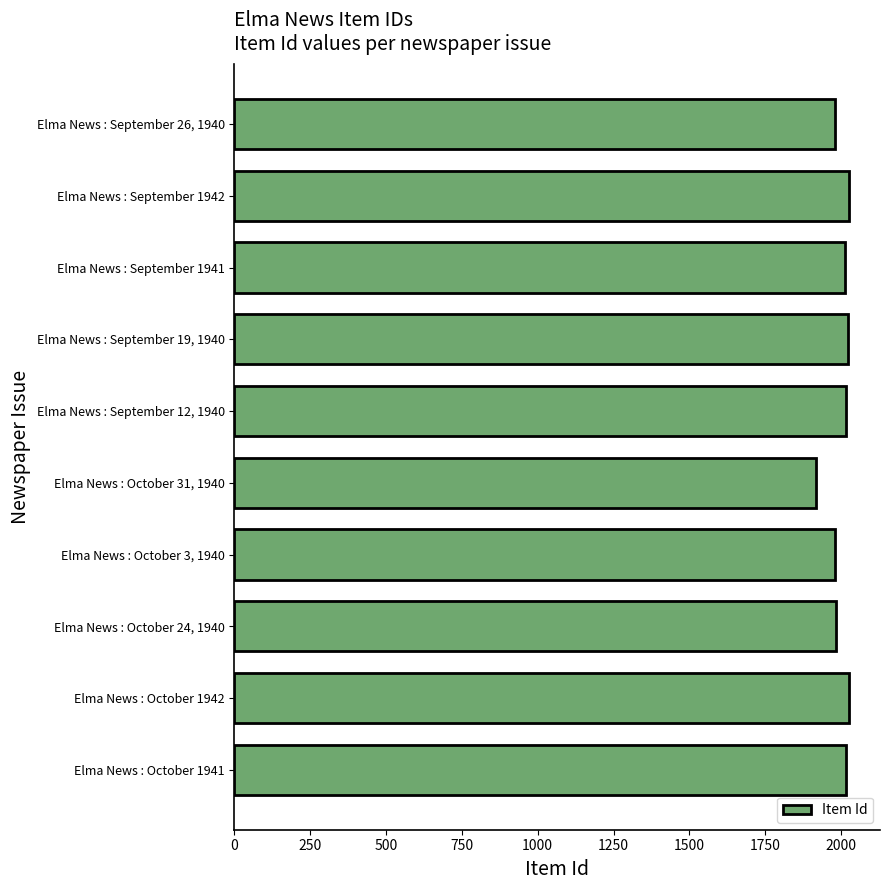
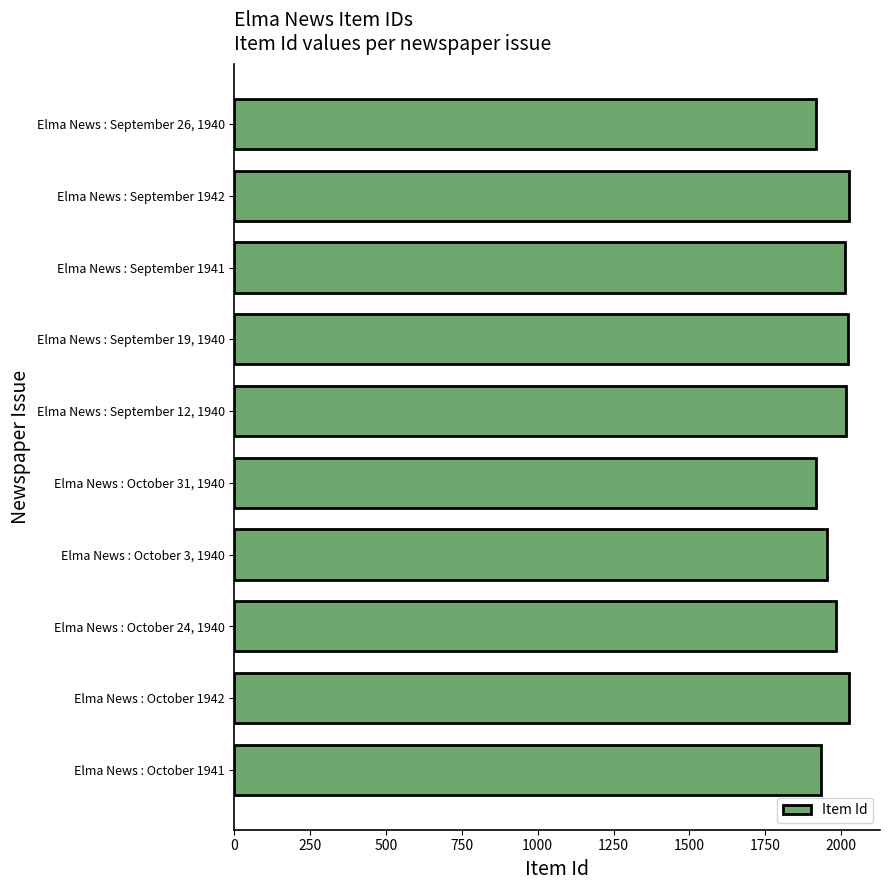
Elma News : September 26, 1940: 1980 -> 1920
Elma News : October 3, 1940: 1980 -> 1950
Elma News : October 1941: 2020 -> 1930
